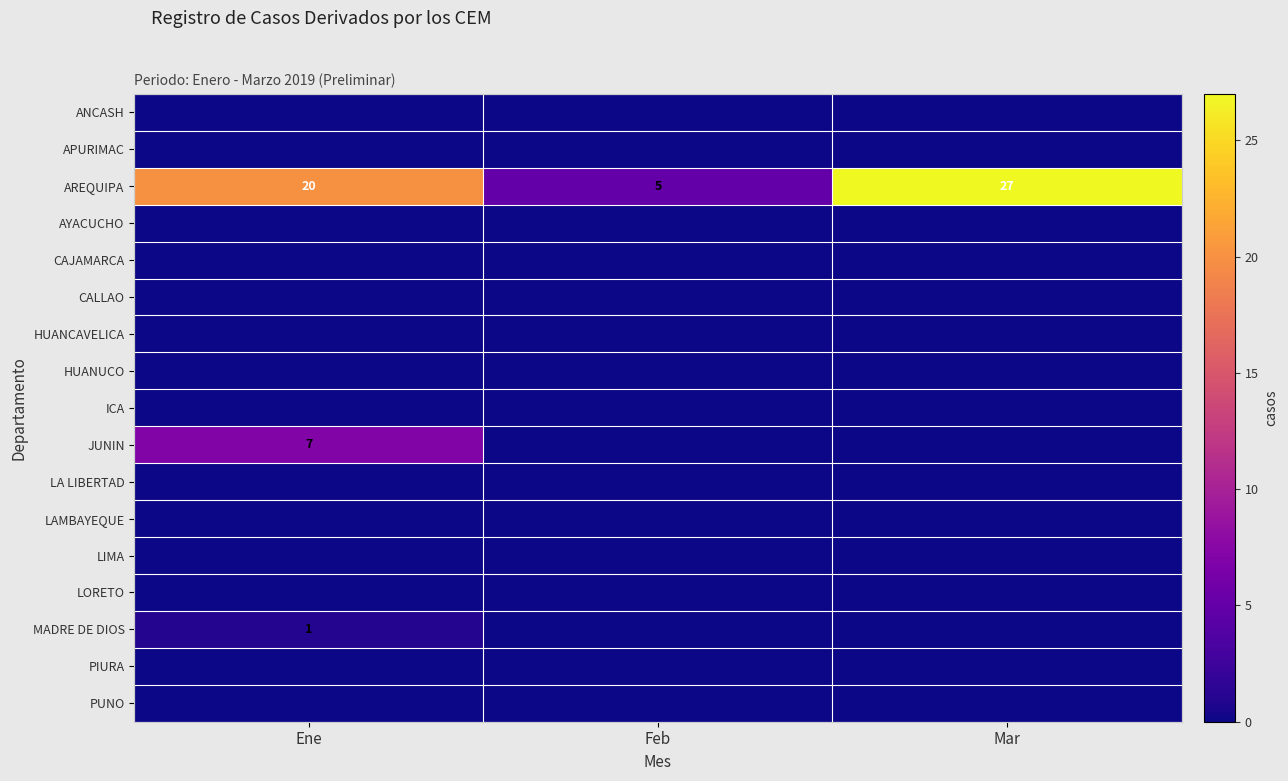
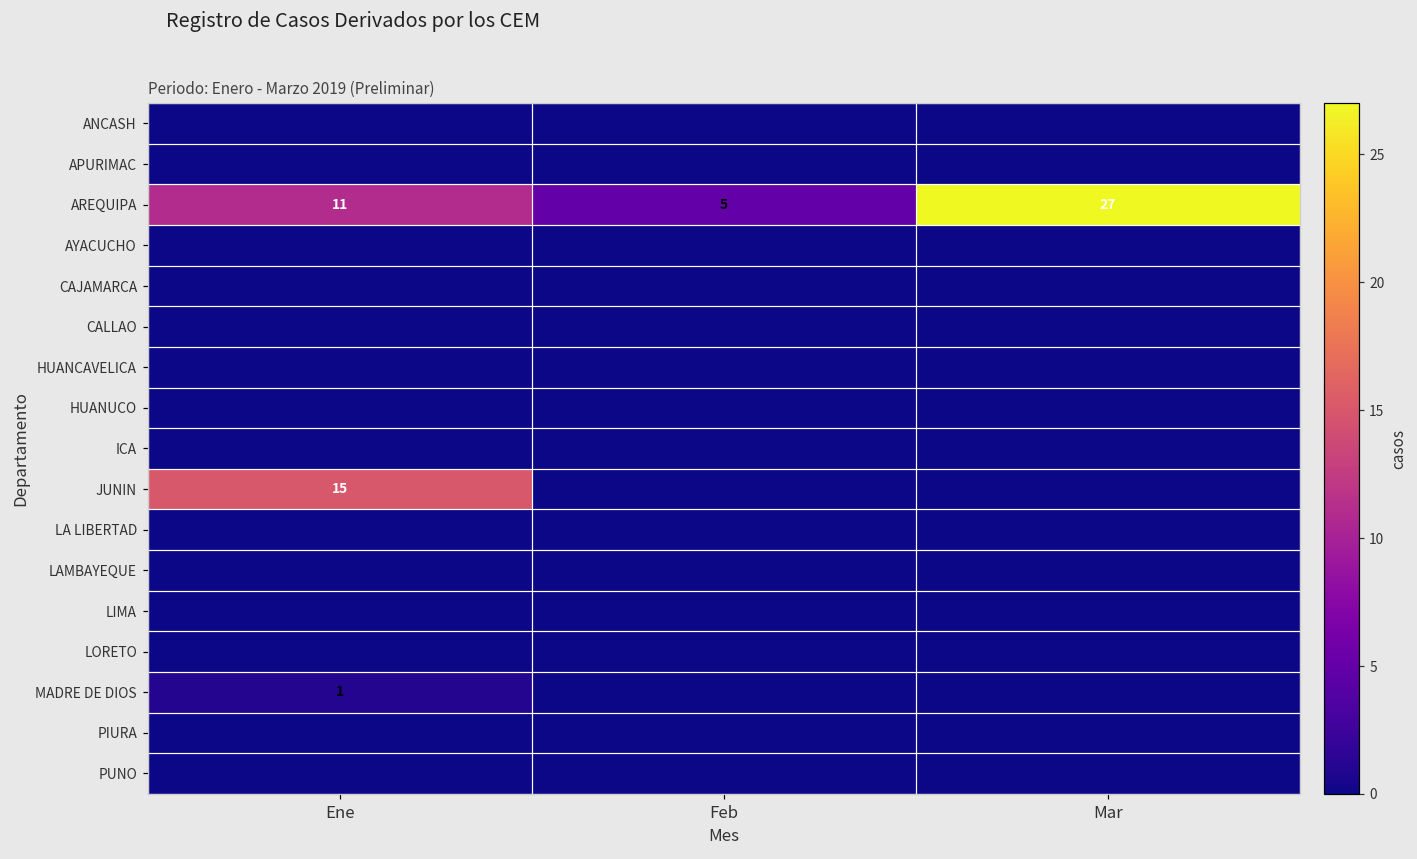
AREQUIPA, Ene: 20 -> 11
JUNIN, Ene: 7 -> 15
